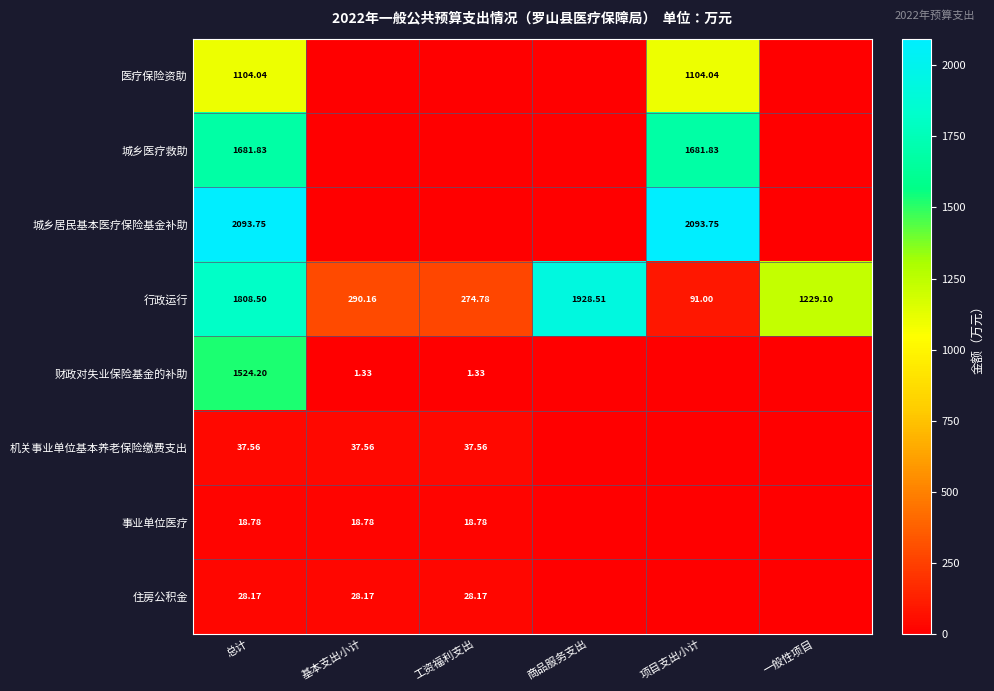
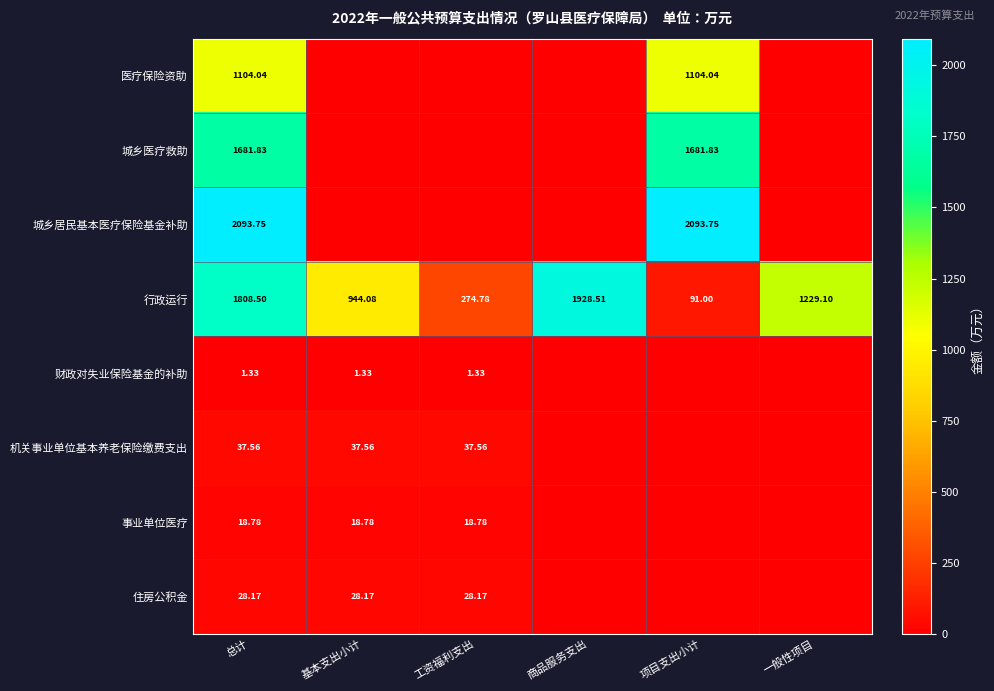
行政运行, 基本支出小计: 290.16 -> 944.08
财政对失业保险基金的补助, 总计: 1524.20 -> 1.33
